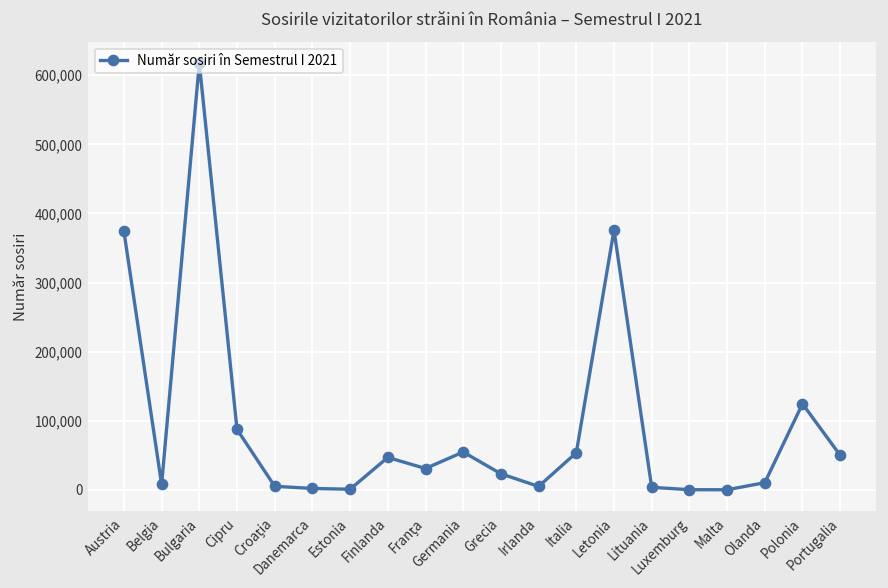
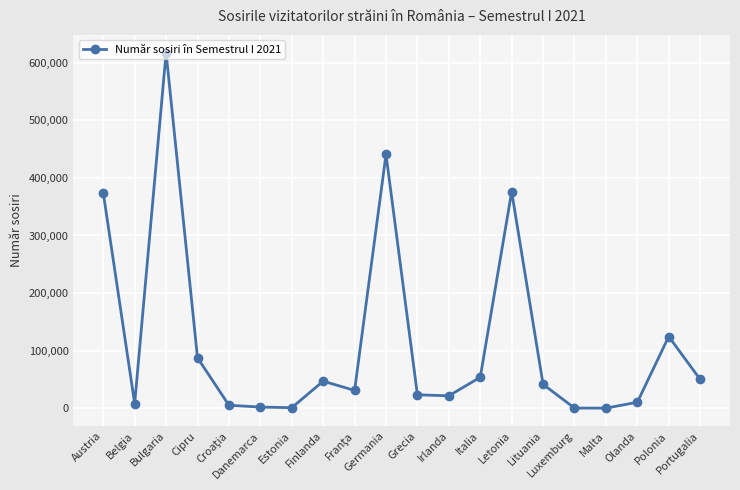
Germania: 50,000 -> 440,000
Irlanda: 10,000 -> 20,000
Lituania: 0 -> 40,000
